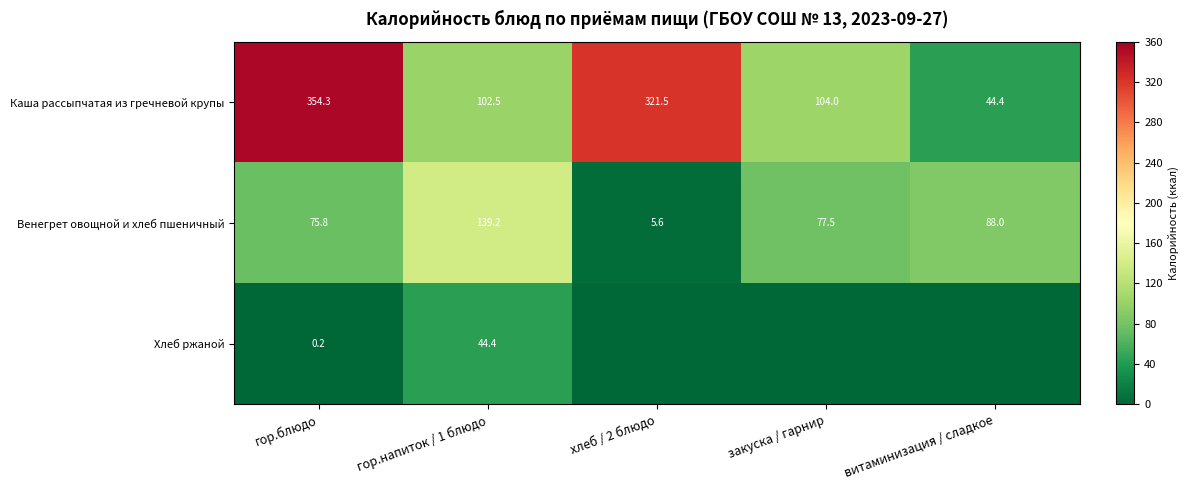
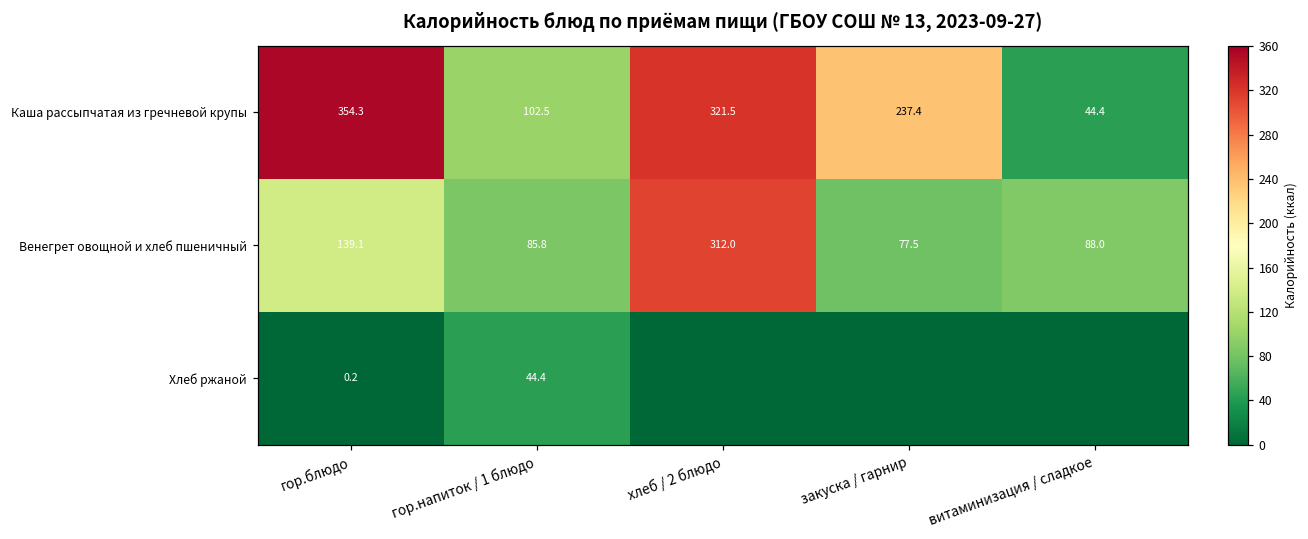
Каша рассыпчатая из гречневой крупы, закуска / гарнир: 104.0 -> 237.4
Венегрет овощной и хлеб пшеничный, гор.блюдо: 75.8 -> 139.1
Венегрет овощной и хлеб пшеничный, гор.напиток / 1 блюдо: 139.2 -> 85.8
Венегрет овощной и хлеб пшеничный, хлеб / 2 блюдо: 5.6 -> 312.0
